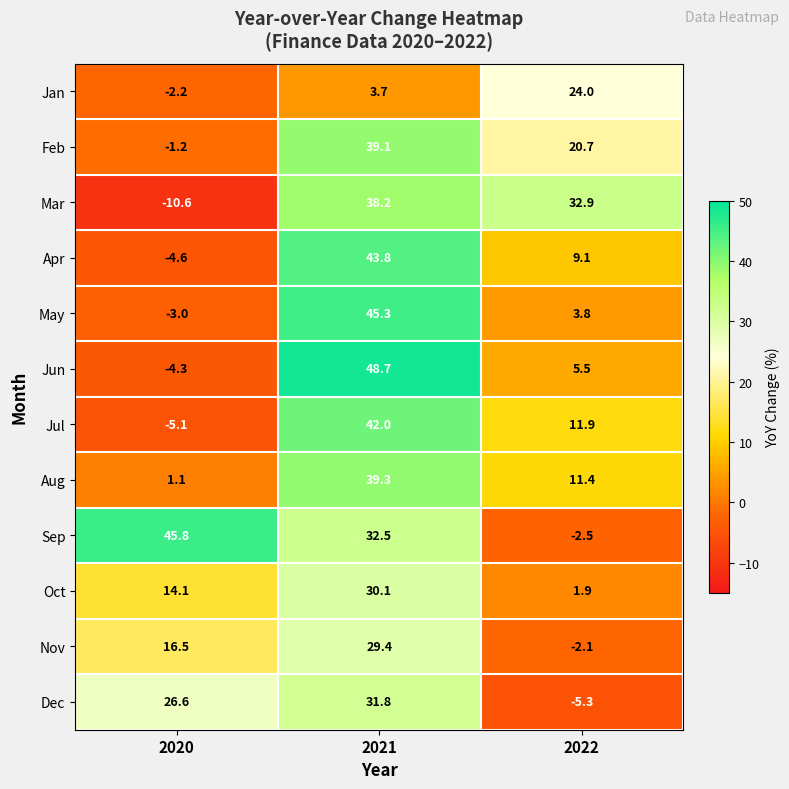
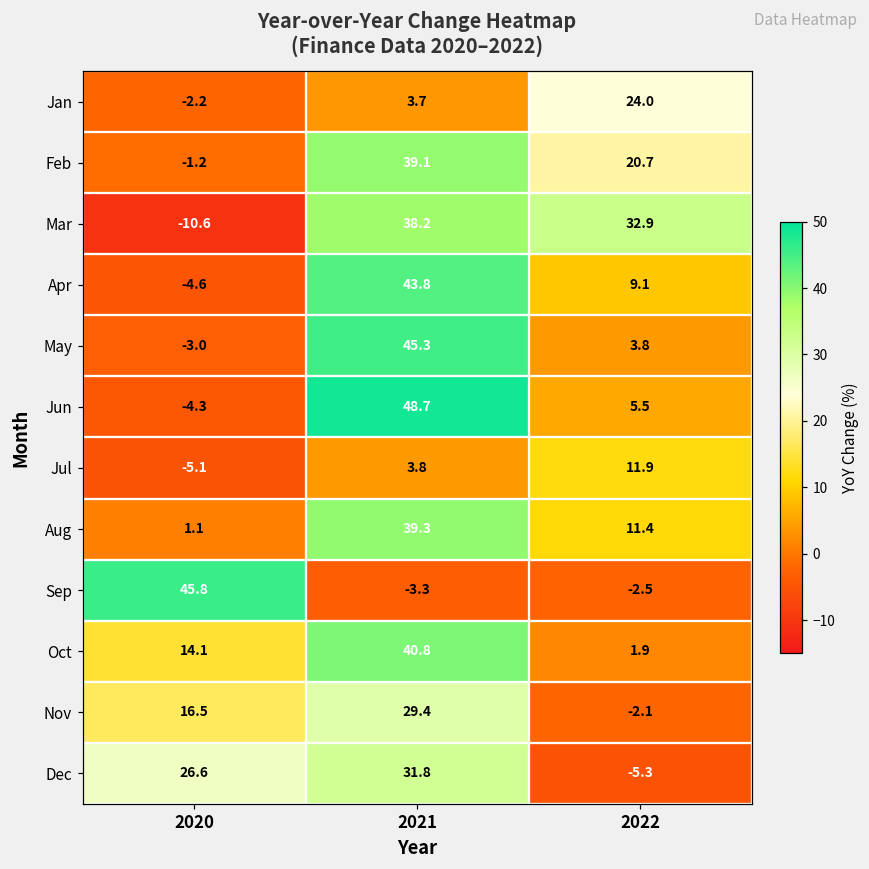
Jul, 2021: 42.0 -> 3.8
Sep, 2021: 32.5 -> -3.3
Oct, 2021: 30.1 -> 40.8
